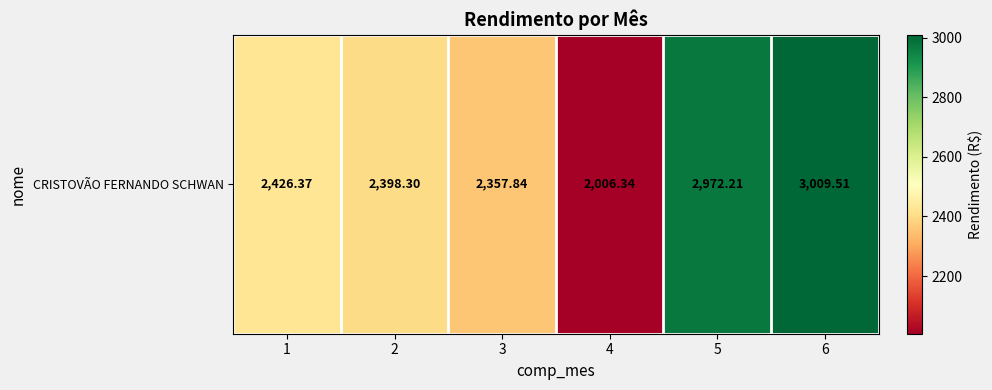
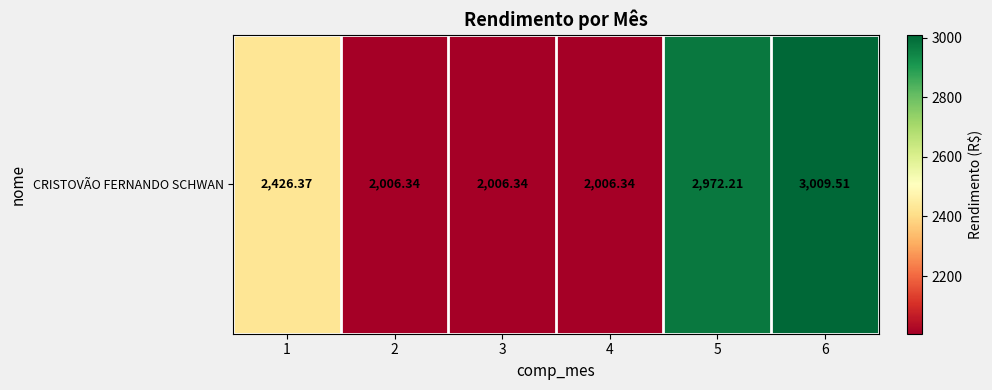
CRISTOVÃO FERNANDO SCHWAN, 2: 2,398.30 -> 2,006.34
CRISTOVÃO FERNANDO SCHWAN, 3: 2,357.84 -> 2,006.34
